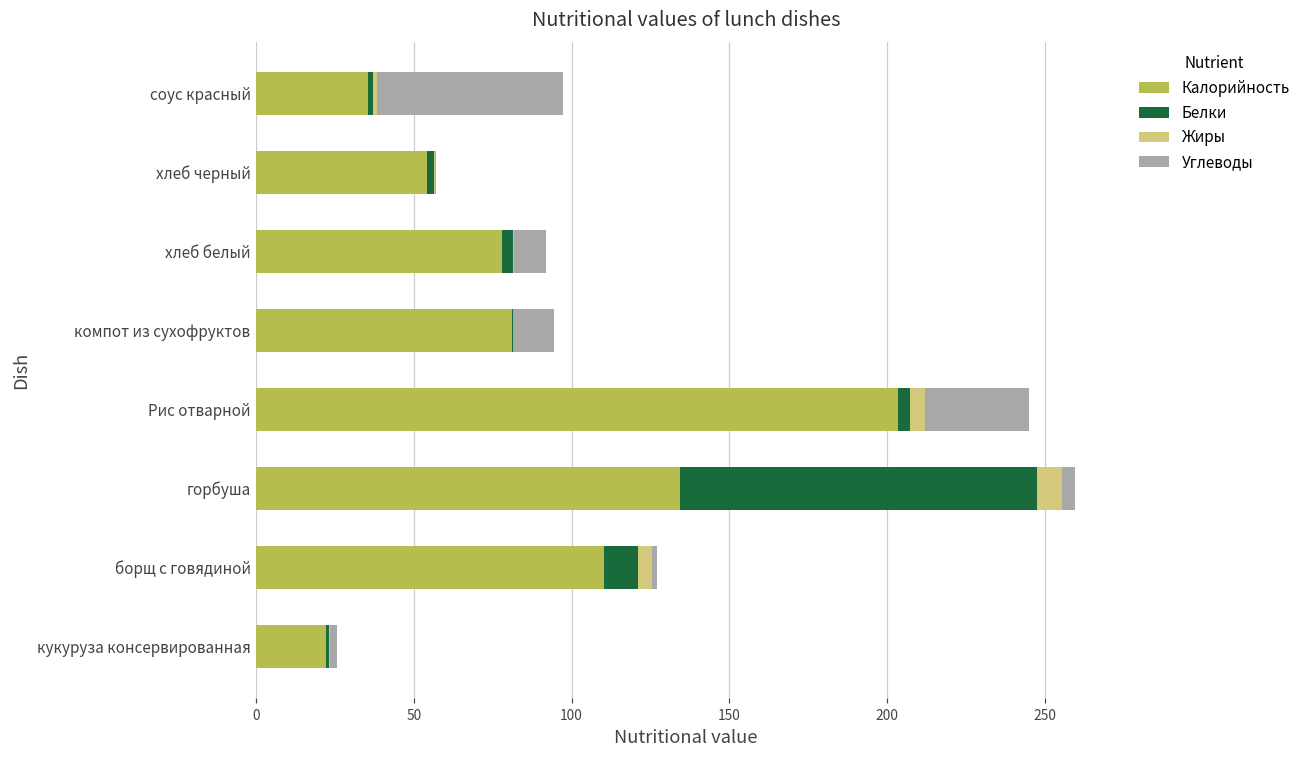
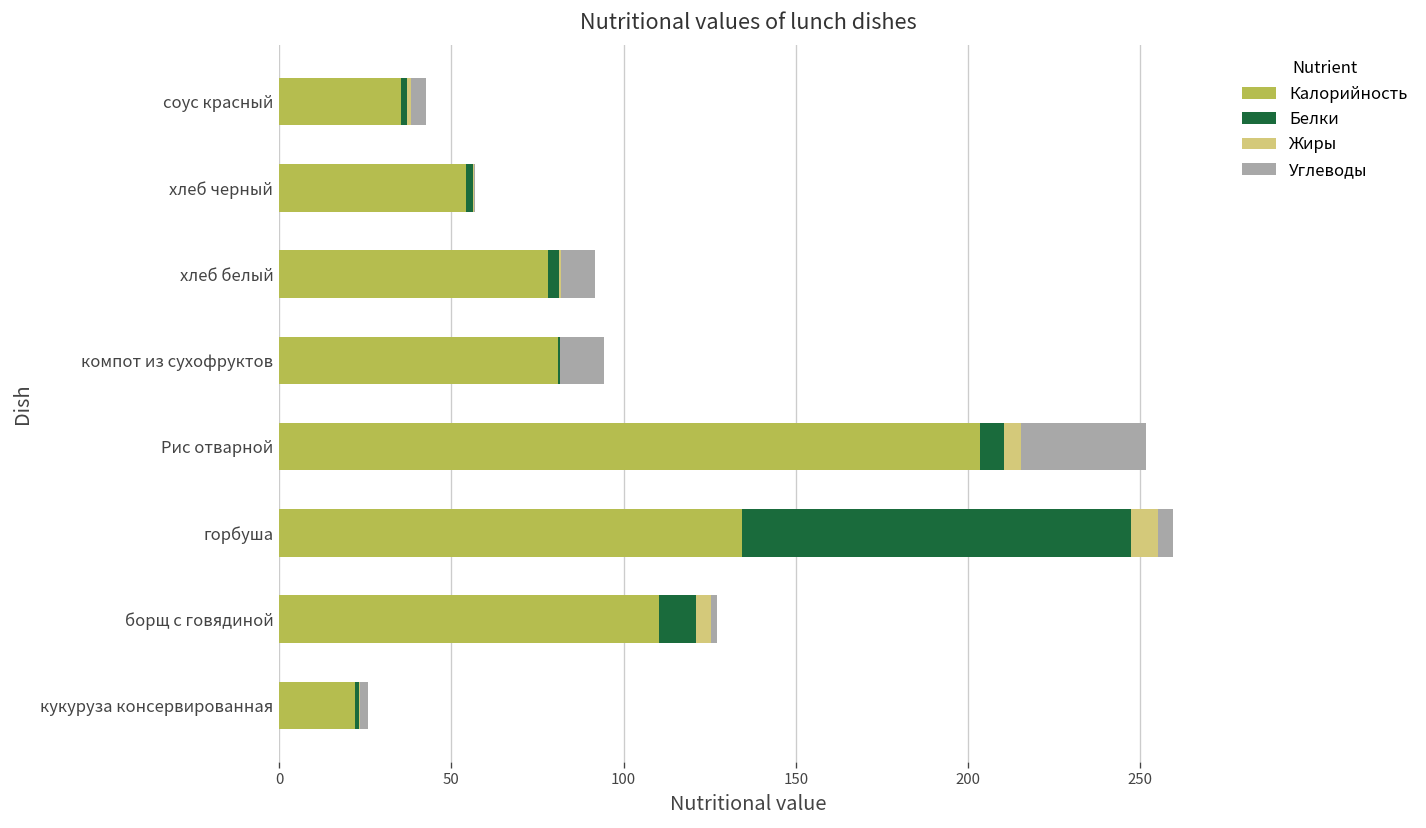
Углеводы, соус красный: 59 -> 4
Белки, Рис отварной: 4 -> 7
Углеводы, Рис отварной: 33 -> 37
